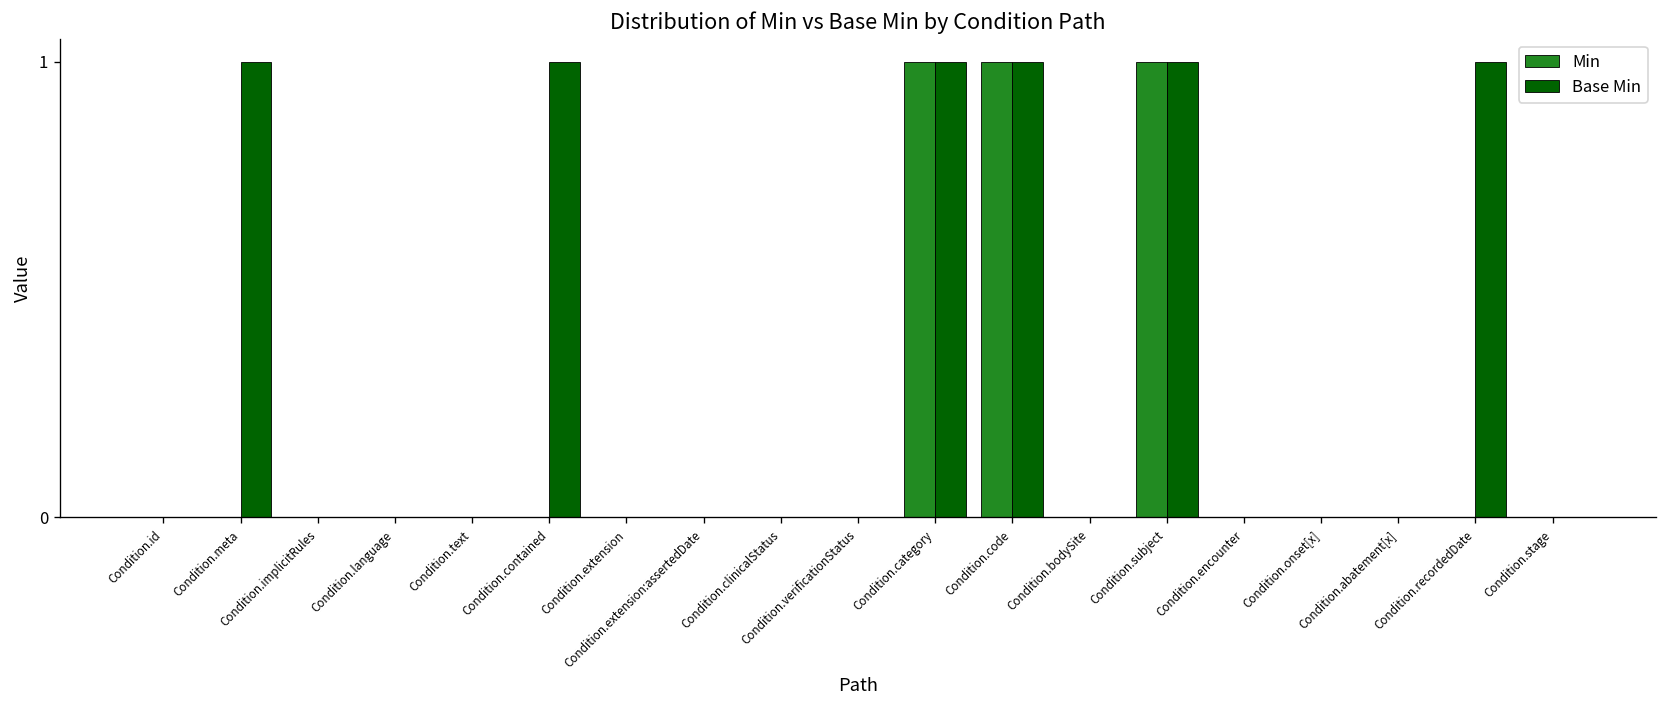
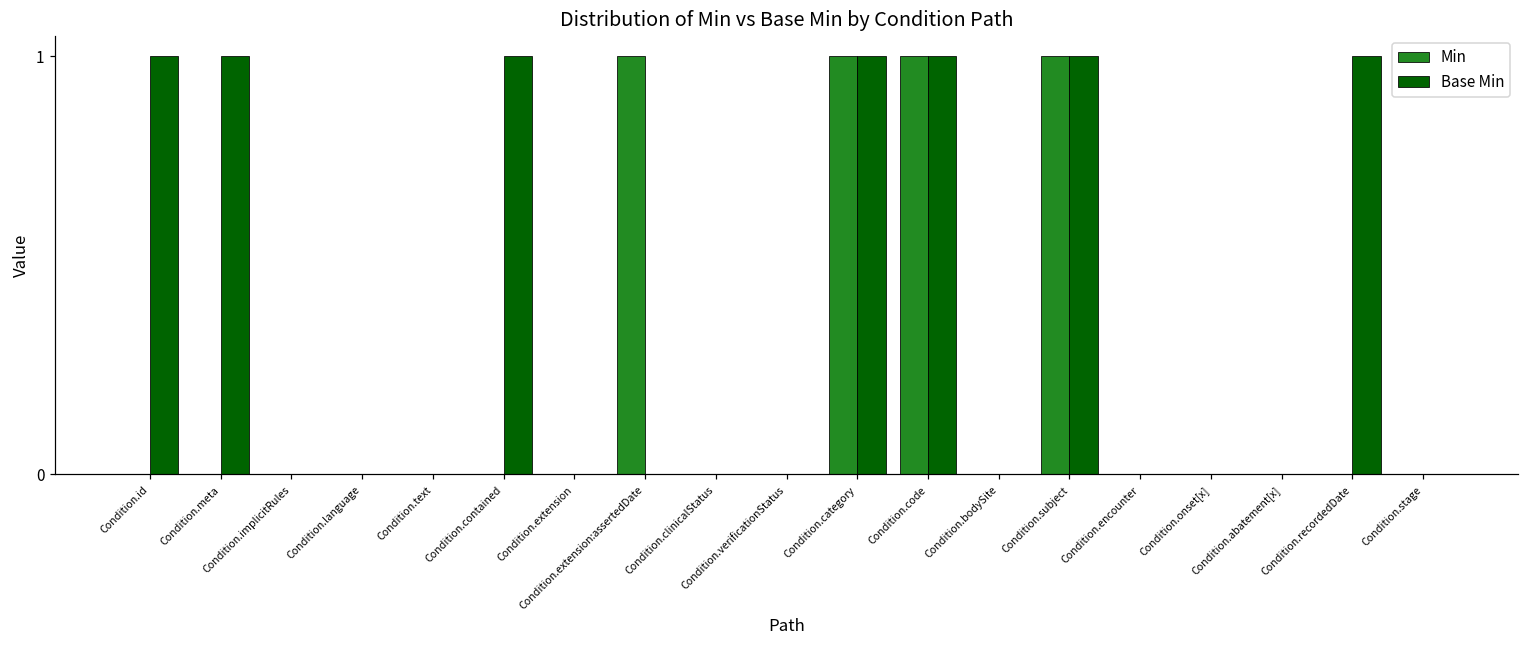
Base Min, Condition.id: 0 -> 1
Min, Condition.extension:assertedDate: 0 -> 1
